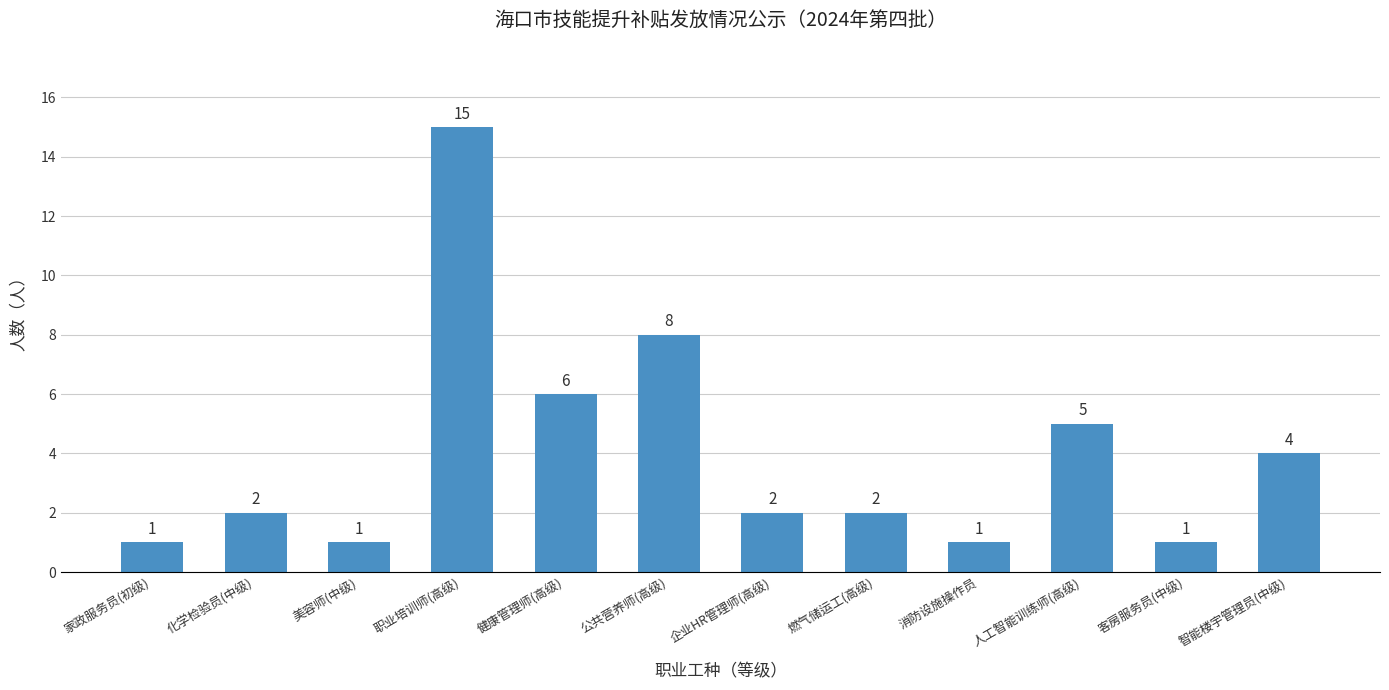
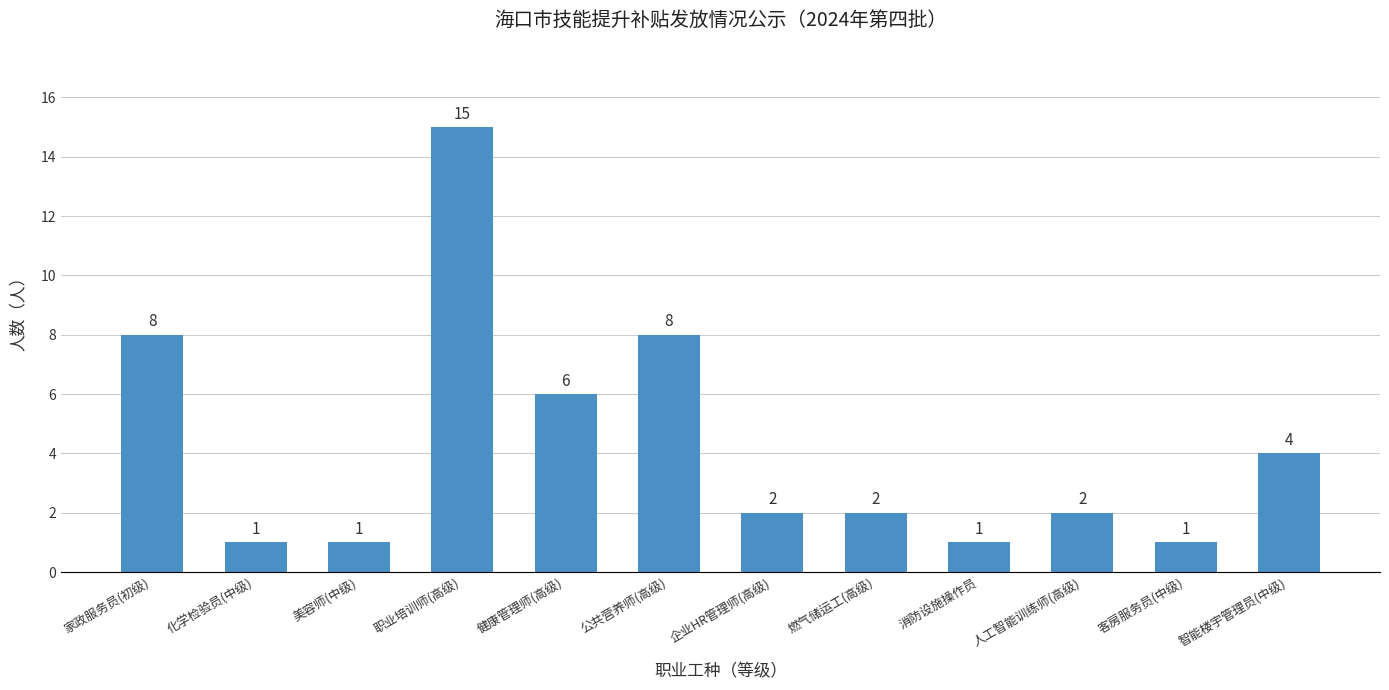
家政服务员(初级): 1 -> 8
化学检验员(中级): 2 -> 1
人工智能训练师(高级): 5 -> 2
